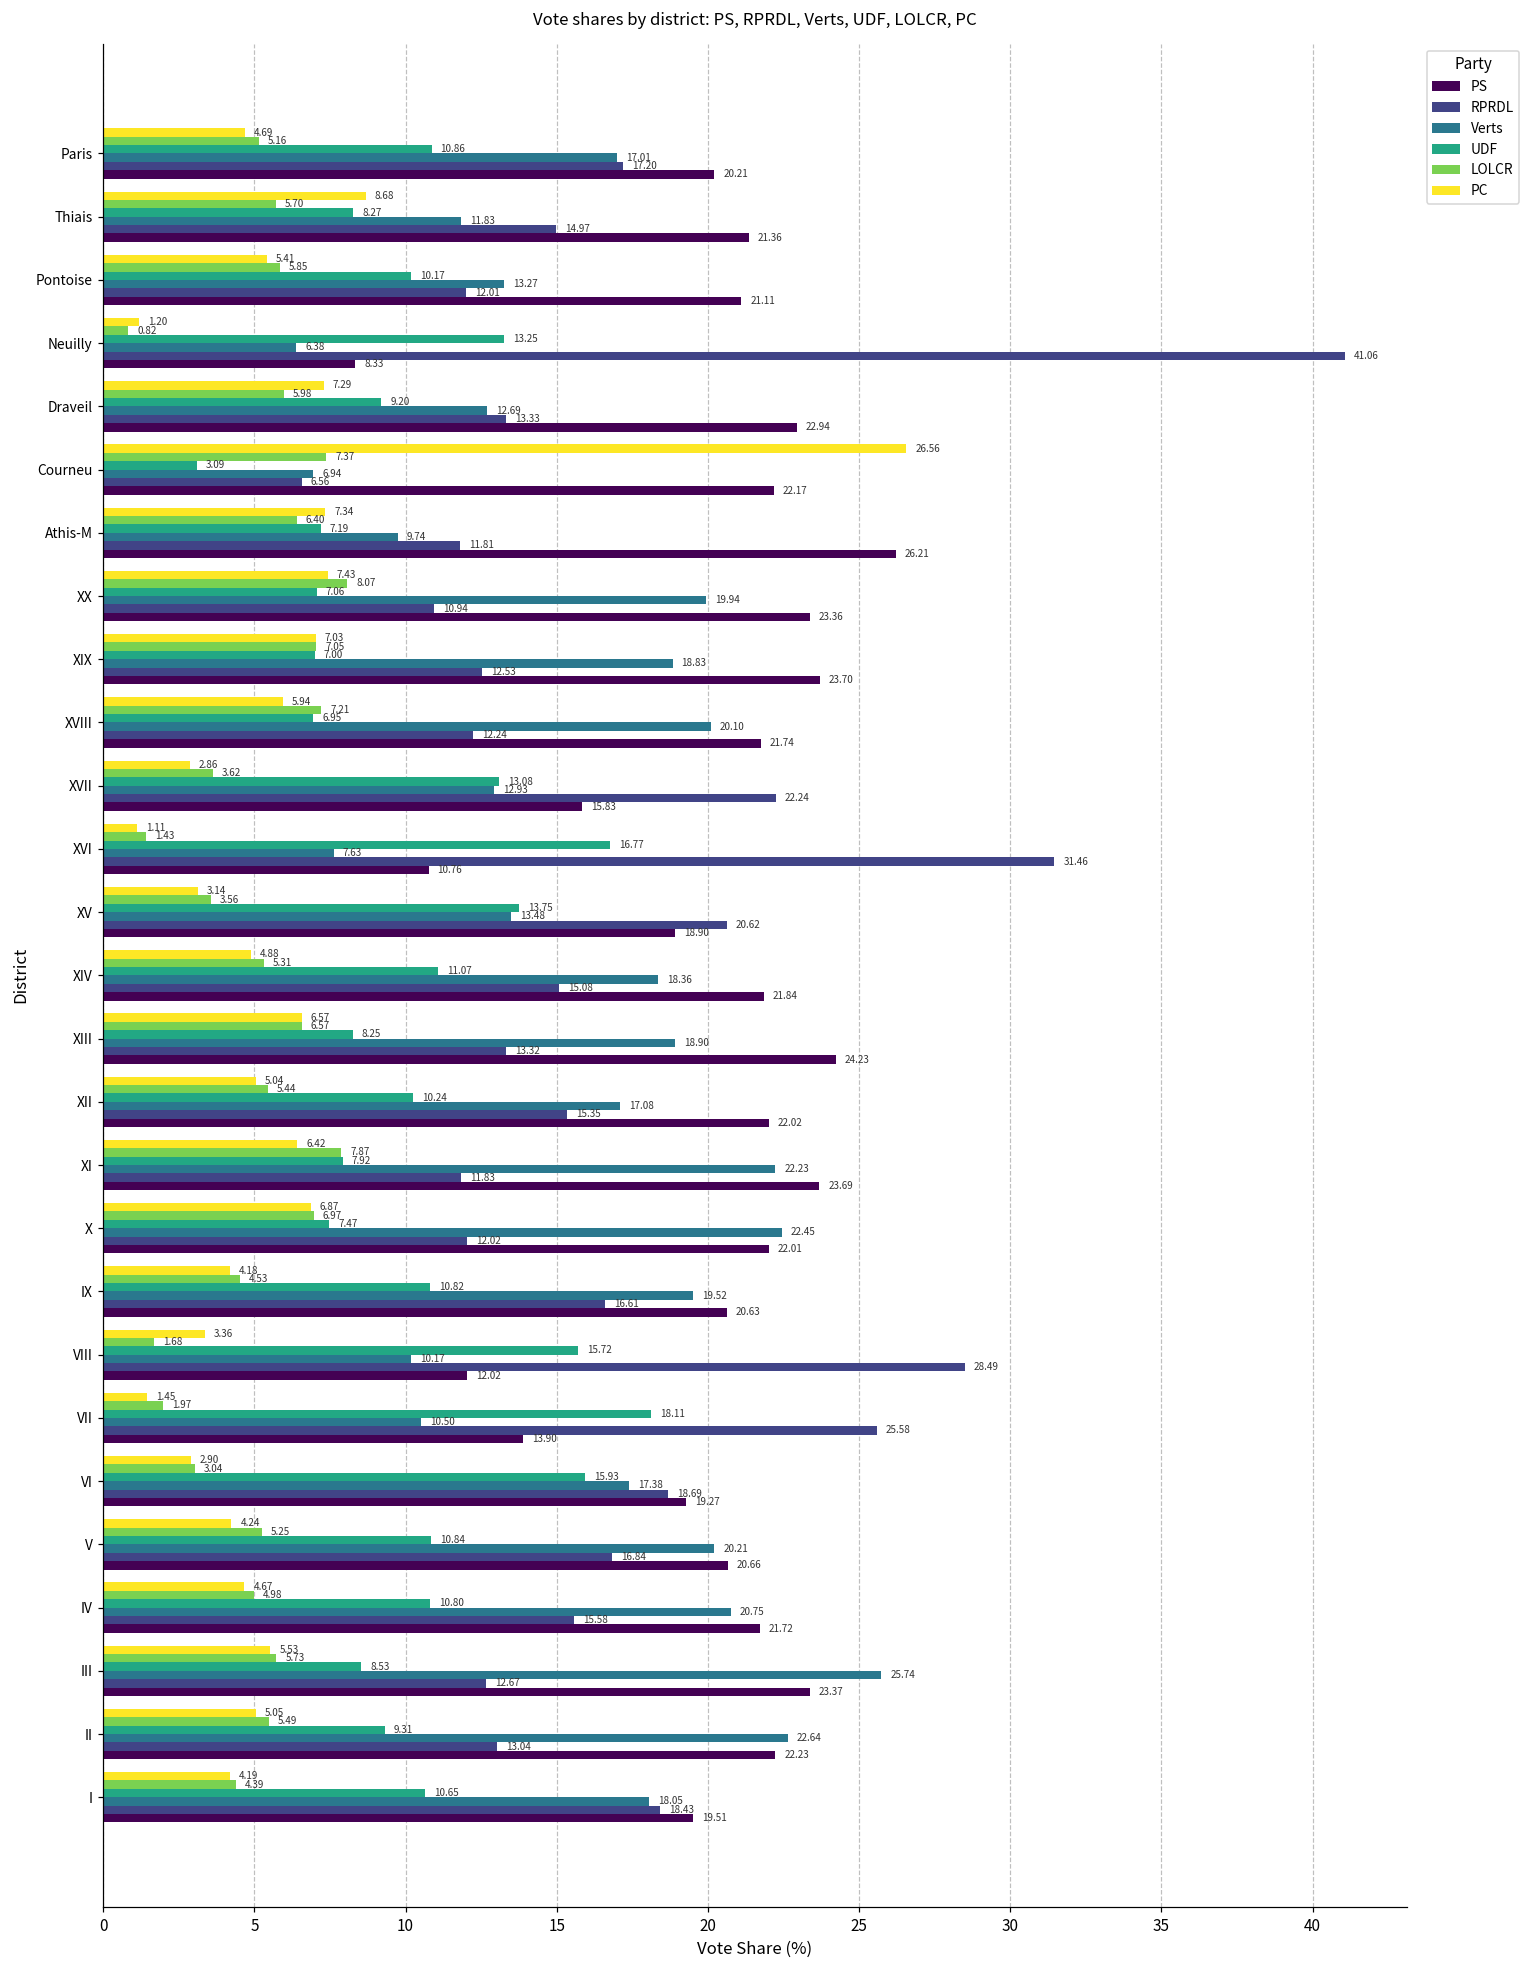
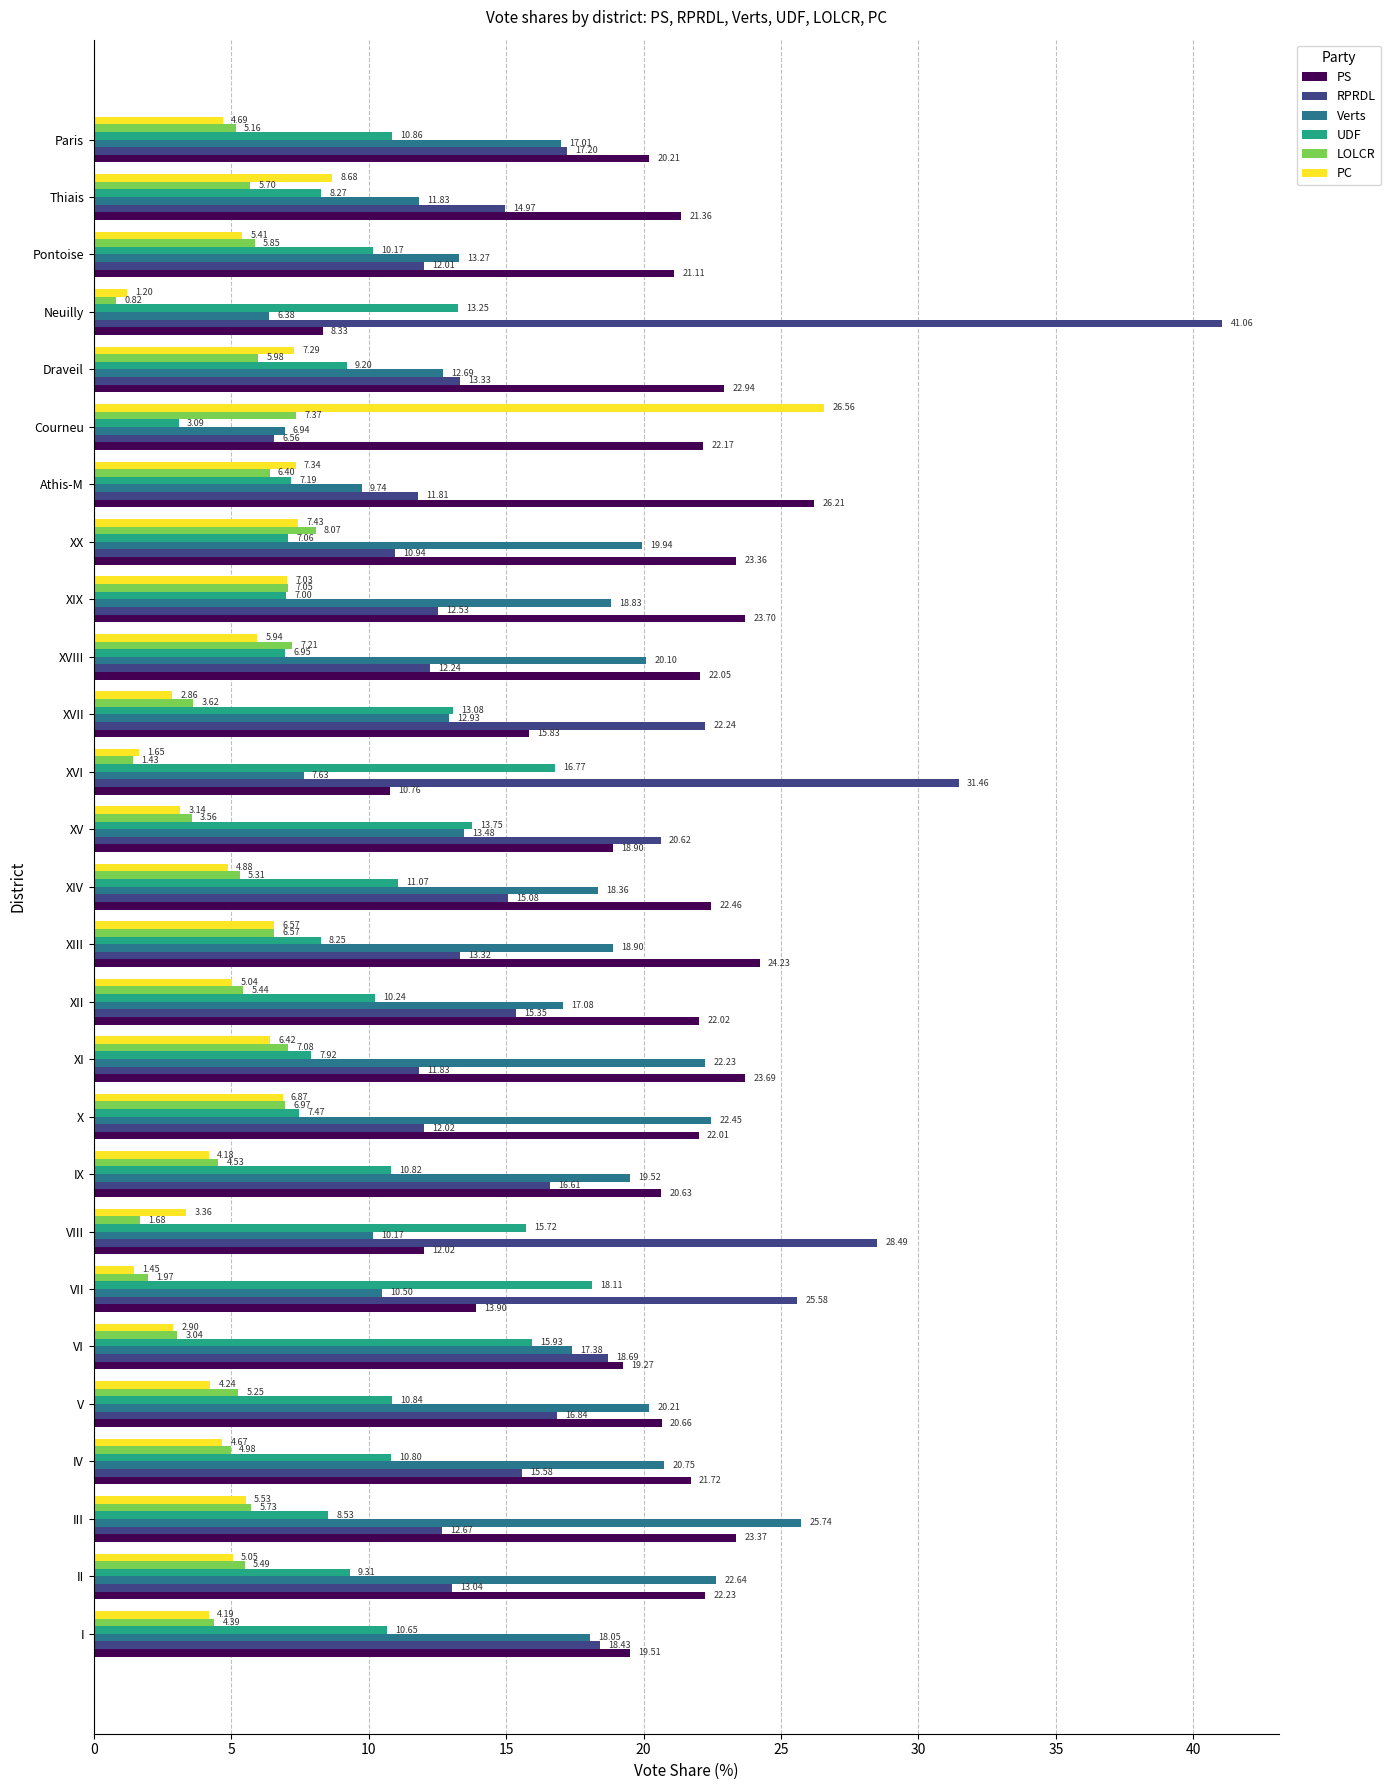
PS, XVIII: 21.74 -> 22.05
PC, XVI: 1.11 -> 1.65
PS, XIV: 21.84 -> 22.46
LOLCR, XI: 7.87 -> 7.08
